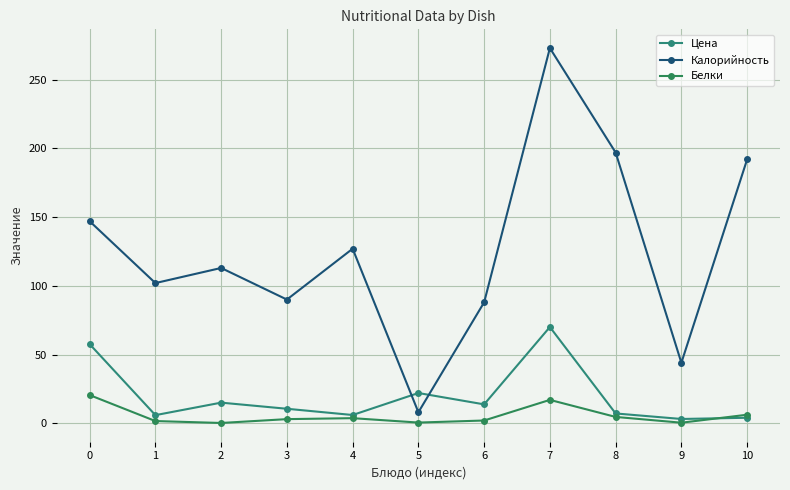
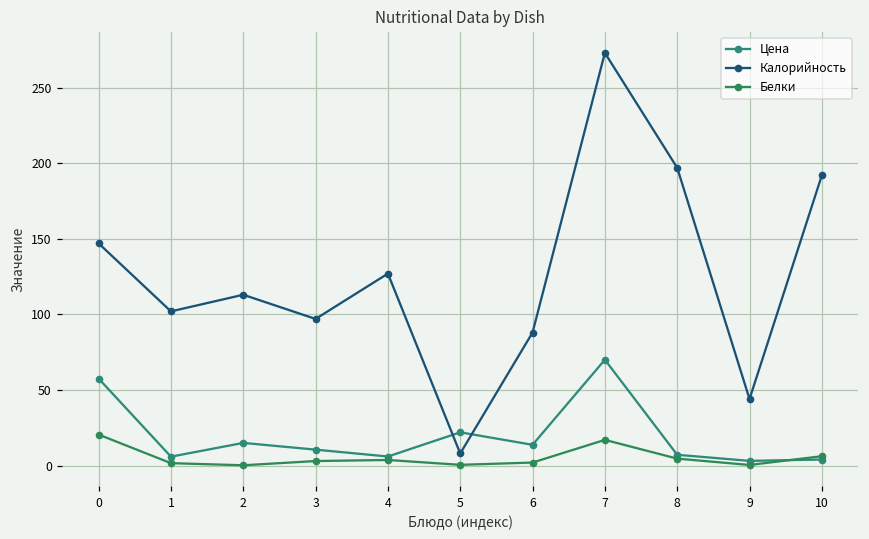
Калорийность, 3: 90 -> 97
